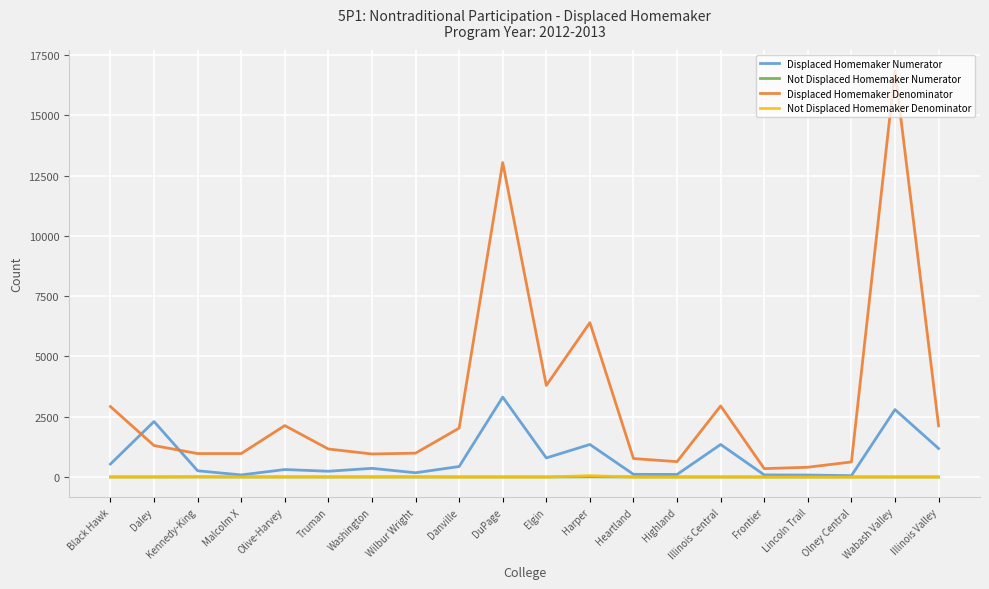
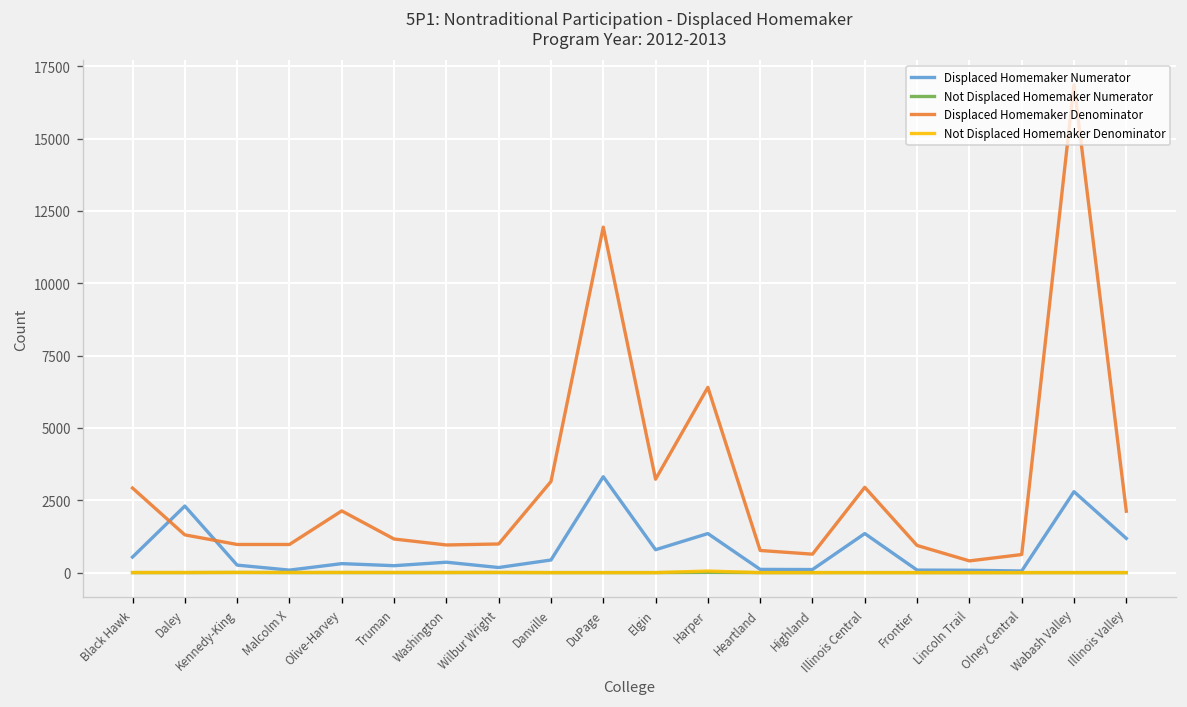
Displaced Homemaker Denominator, Danville: 2000 -> 3100
Displaced Homemaker Denominator, DuPage: 13000 -> 11900
Displaced Homemaker Denominator, Elgin: 3800 -> 3200
Displaced Homemaker Denominator, Frontier: 300 -> 900
